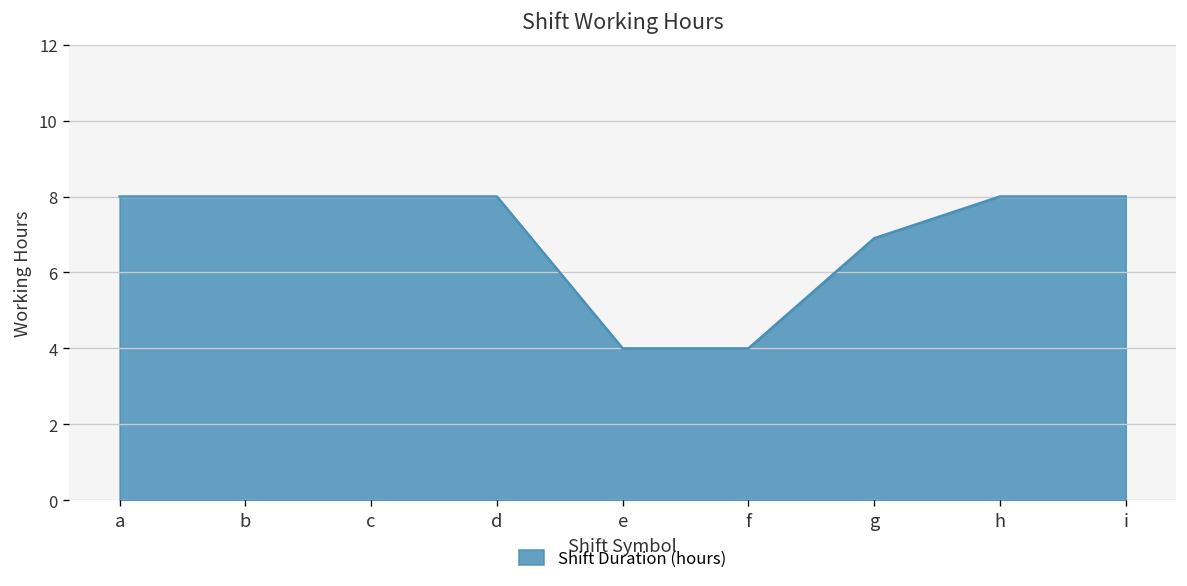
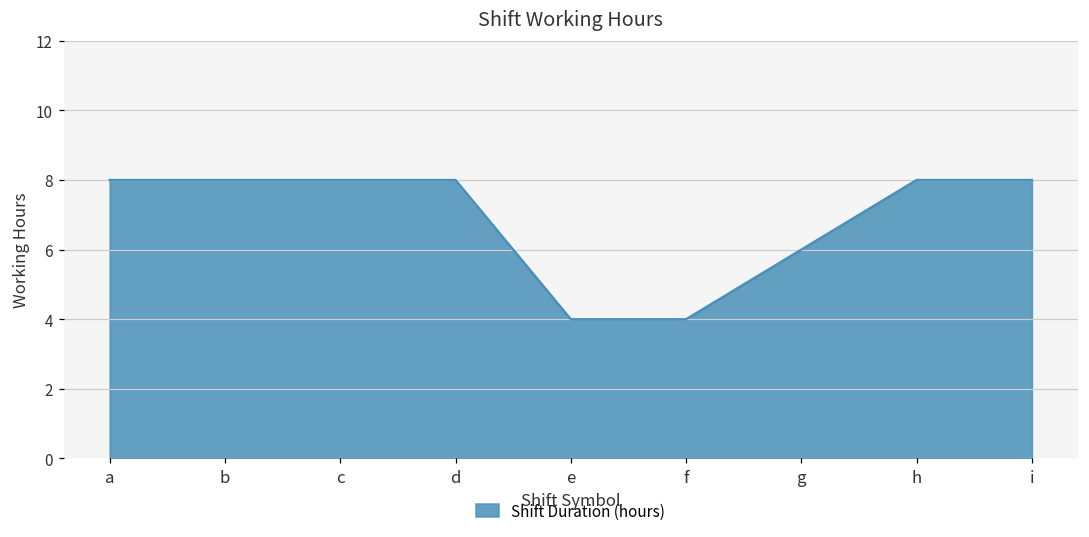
g: 6.9 -> 6.0
